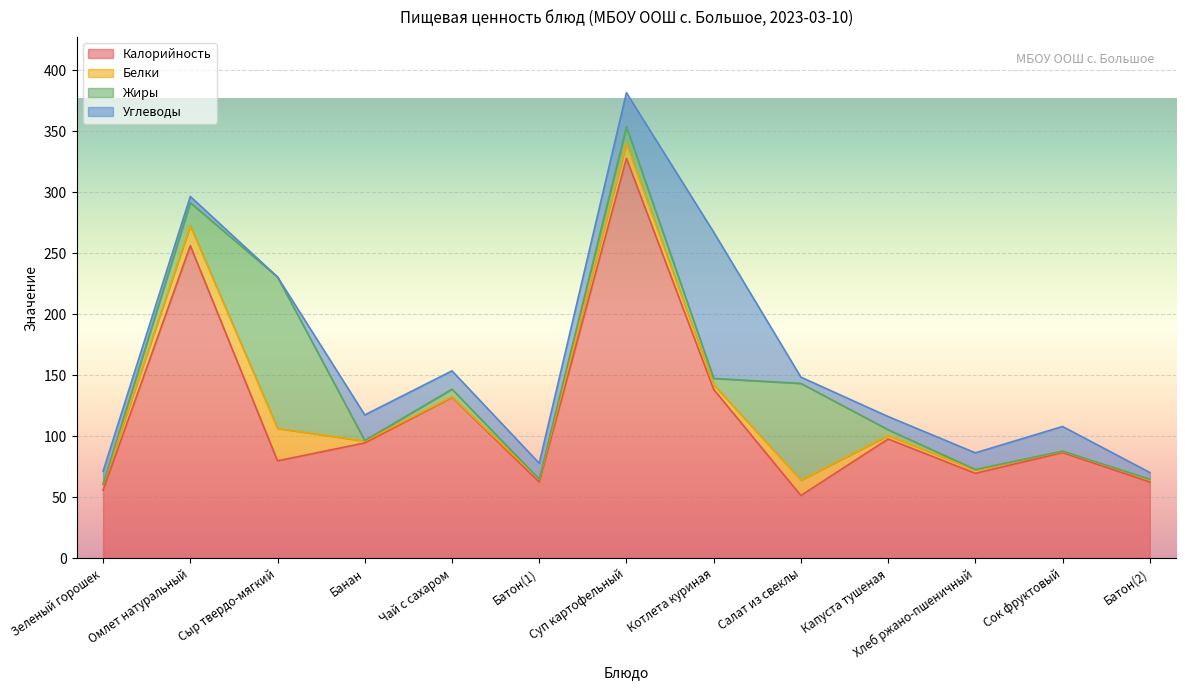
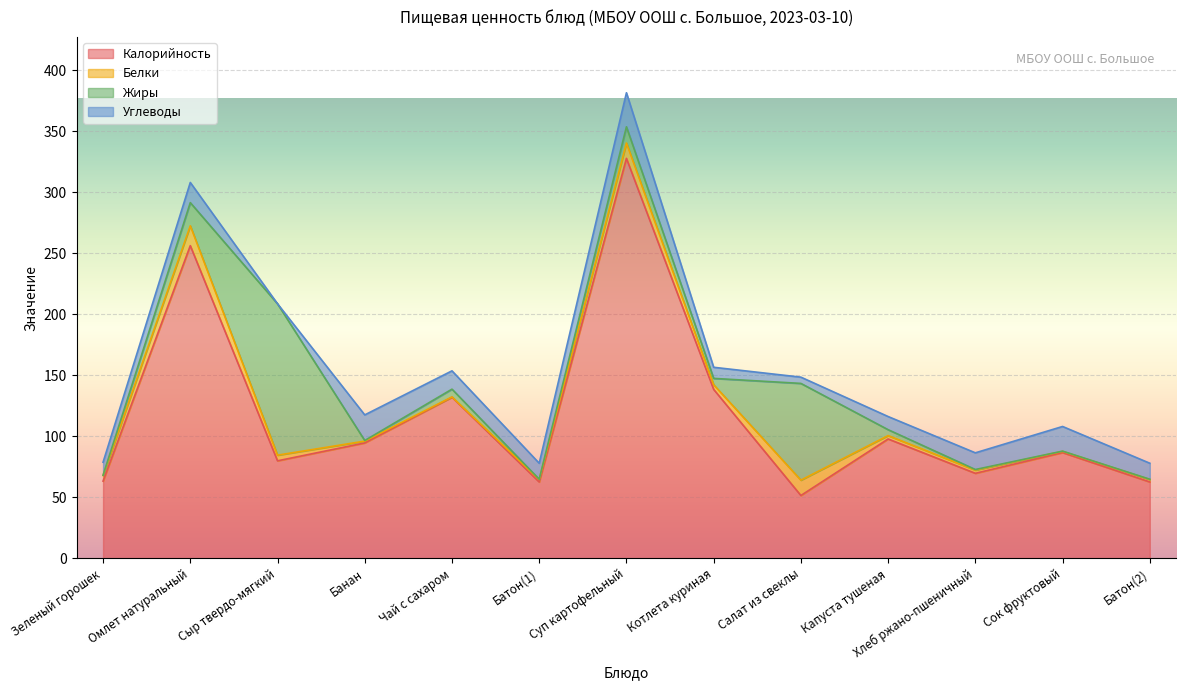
Калорийность, Зеленый горошек: 56 -> 63
Углеводы, Омлет натуральный: 5 -> 17
Белки, Сыр твердо-мягкий: 27 -> 5
Углеводы, Котлета куриная: 120 -> 9
Углеводы, Батон(2): 6 -> 13
